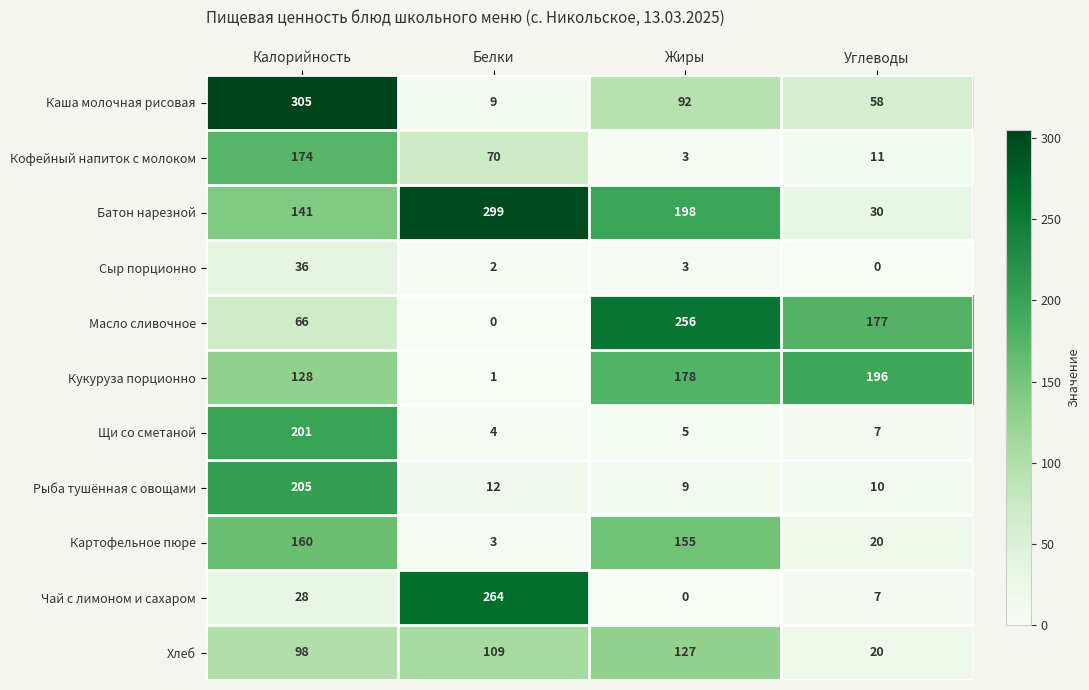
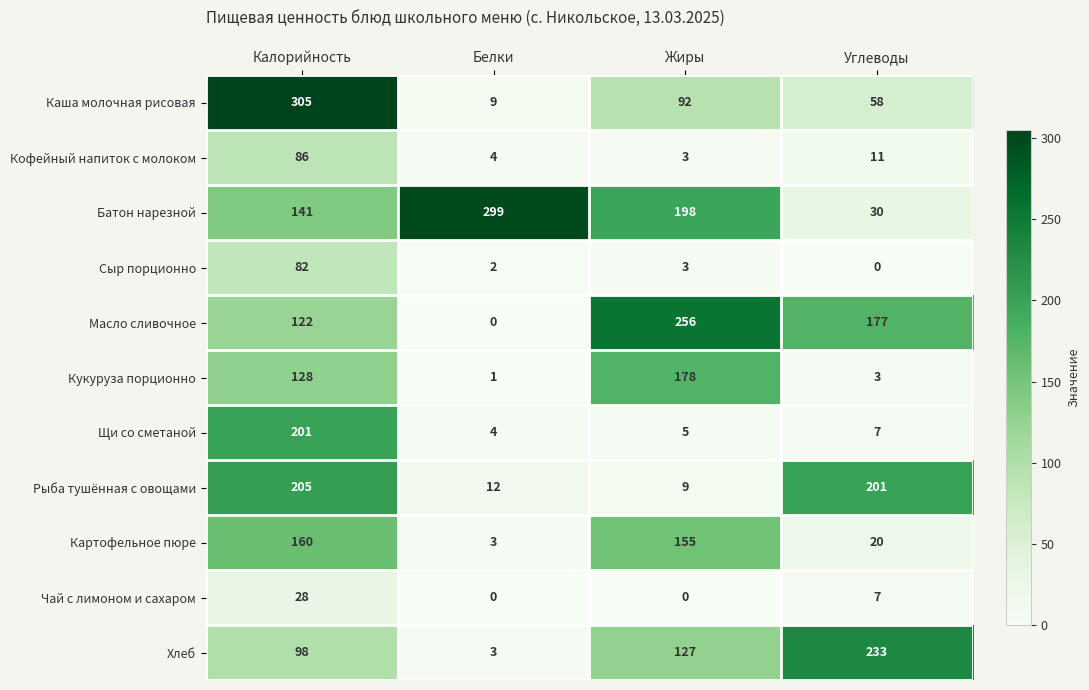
Кофейный напиток с молоком, Калорийность: 174 -> 86
Кофейный напиток с молоком, Белки: 70 -> 4
Сыр порционно, Калорийность: 36 -> 82
Масло сливочное, Калорийность: 66 -> 122
Кукуруза порционно, Углеводы: 196 -> 3
Рыба тушённая с овощами, Углеводы: 10 -> 201
Чай с лимоном и сахаром, Белки: 264 -> 0
Хлеб, Белки: 109 -> 3
Хлеб, Углеводы: 20 -> 233
